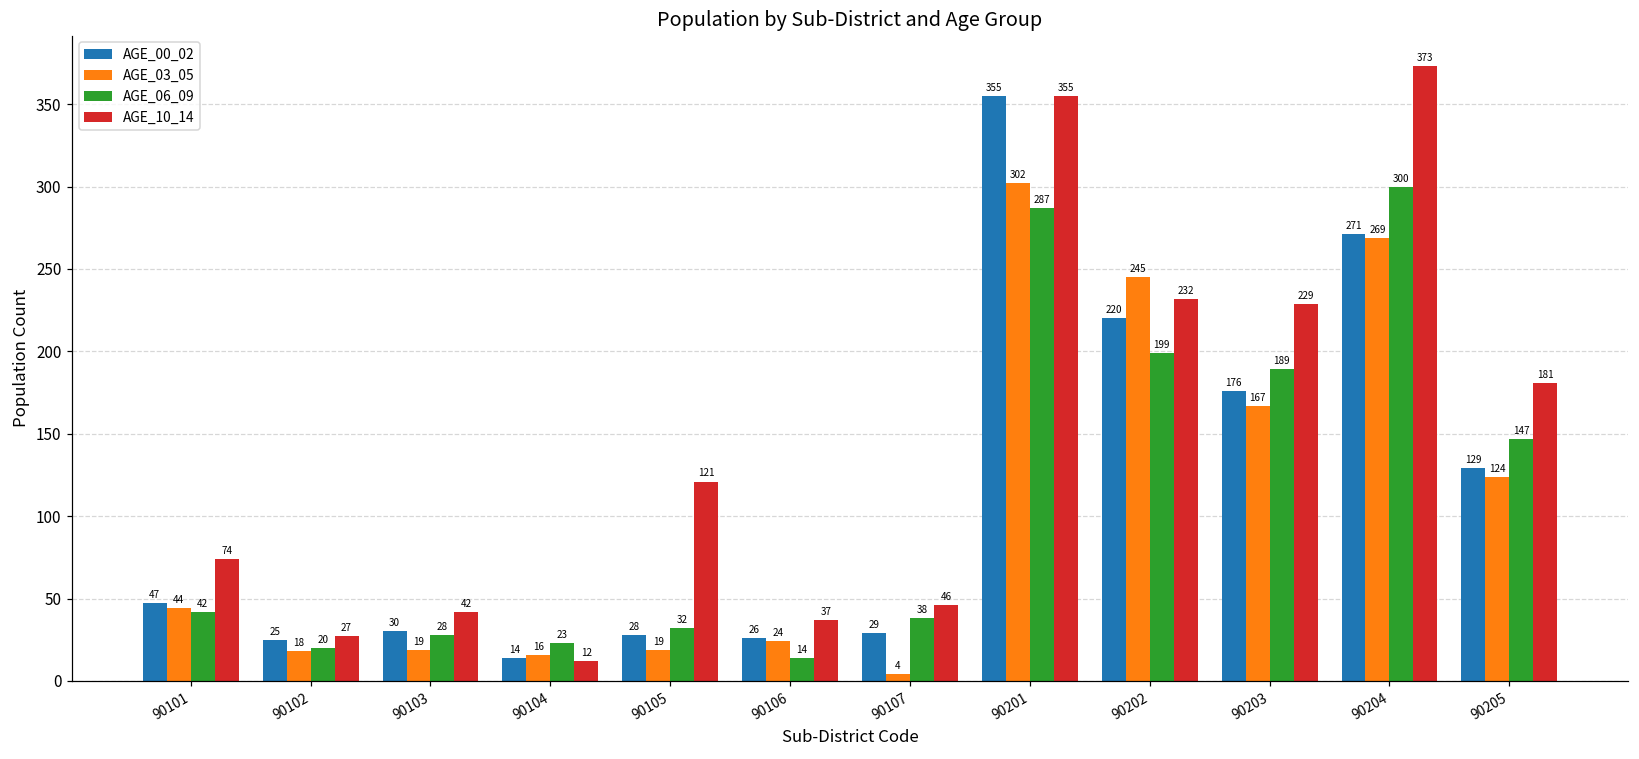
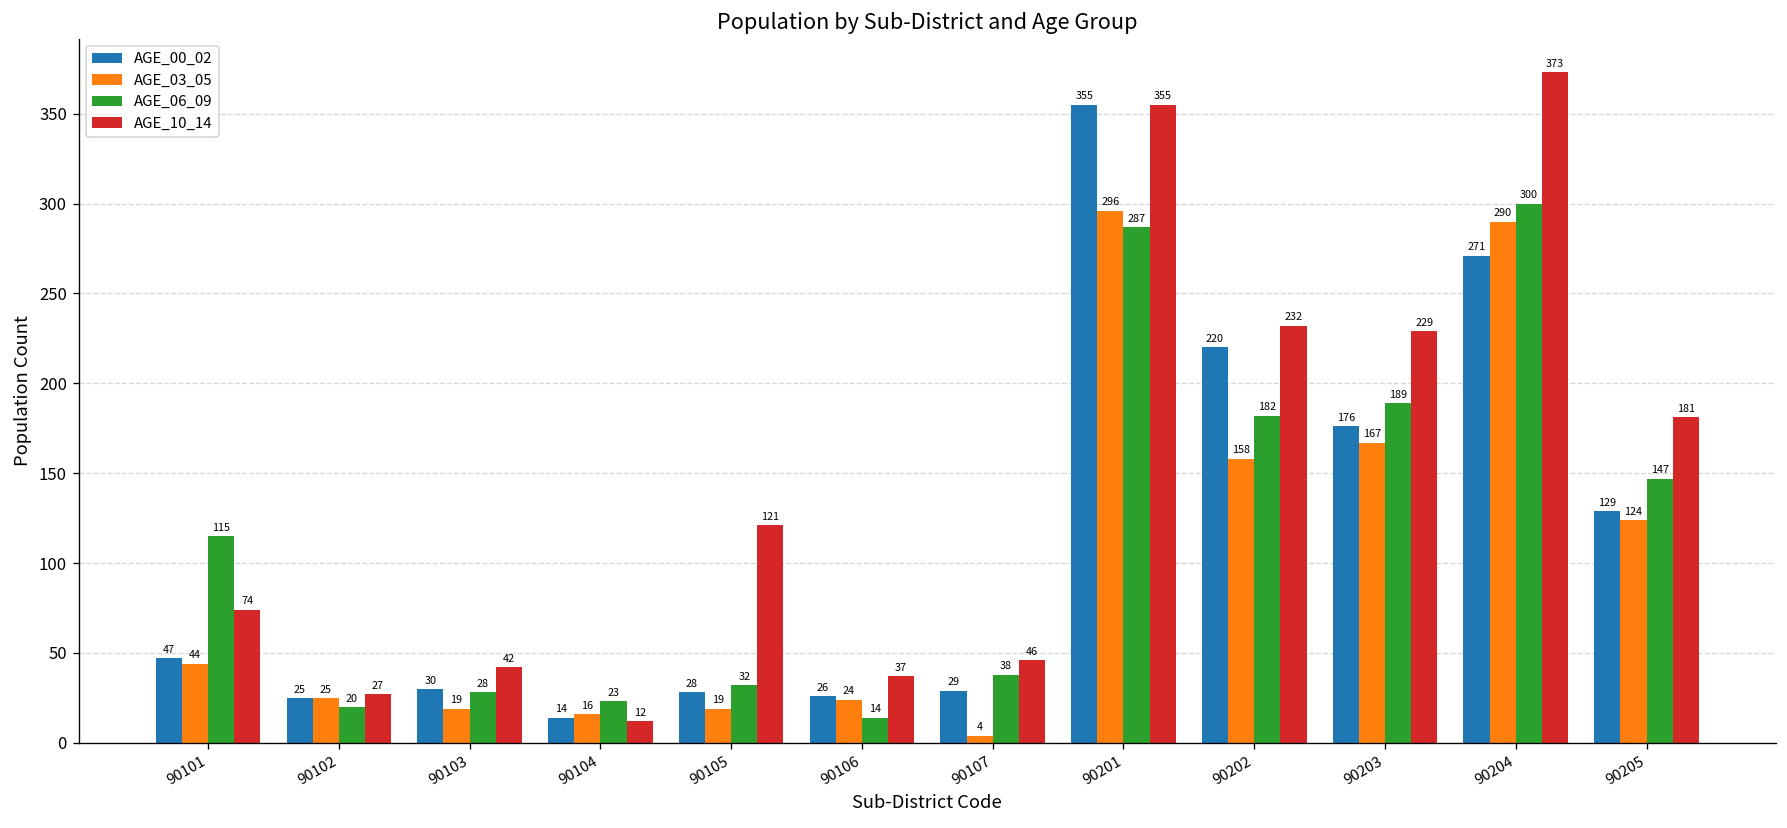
AGE_06_09, 90101: 42 -> 115
AGE_03_05, 90102: 18 -> 25
AGE_03_05, 90201: 302 -> 296
AGE_03_05, 90202: 245 -> 158
AGE_06_09, 90202: 199 -> 182
AGE_03_05, 90204: 269 -> 290
